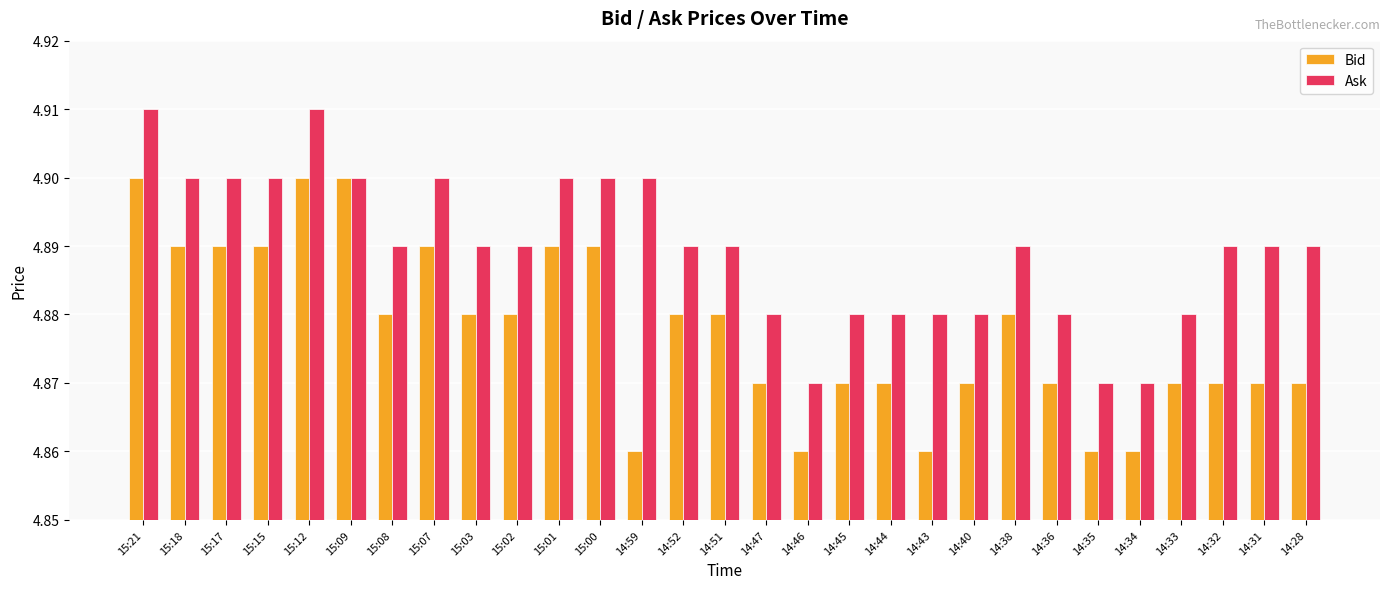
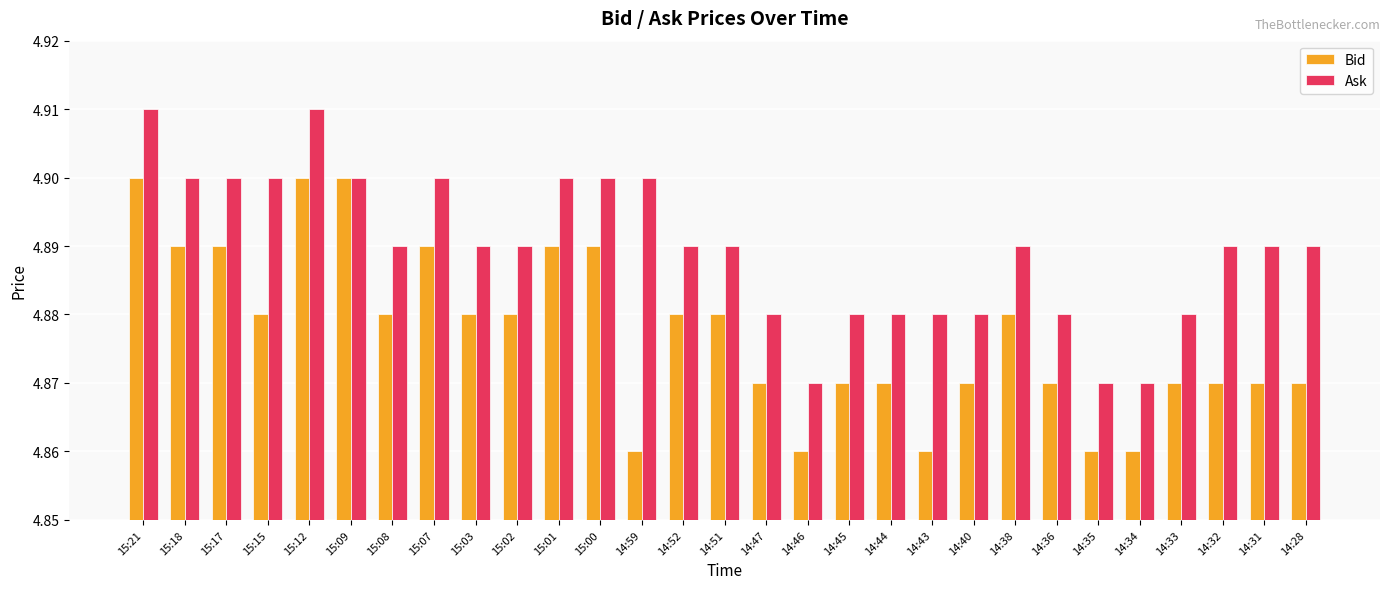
Bid, 15:15: 4.89 -> 4.88
